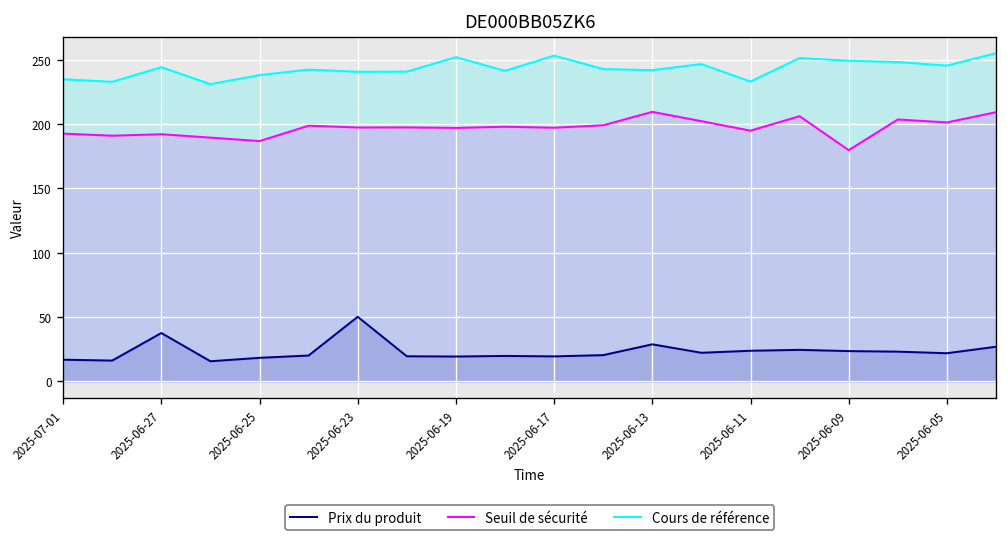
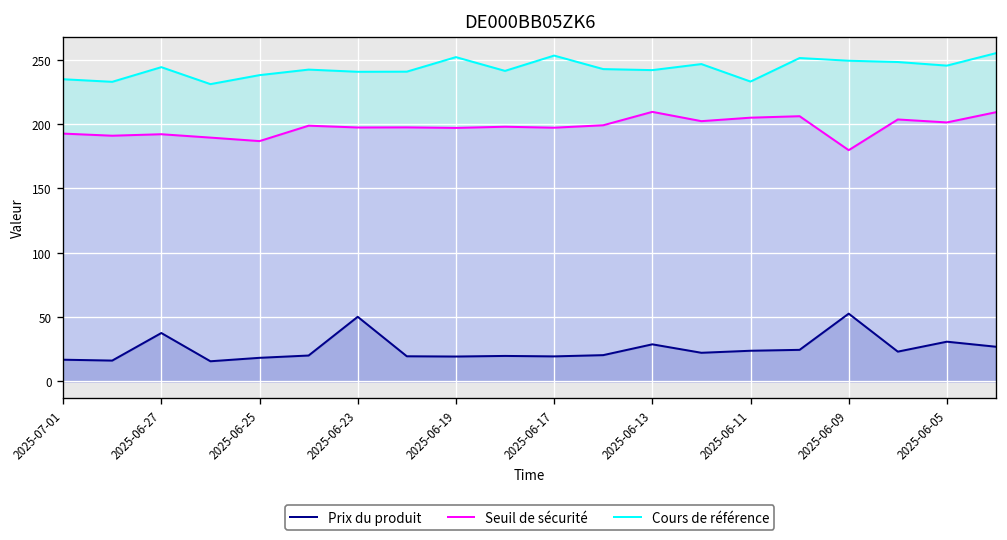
Seuil de sécurité, 2025-06-11: 195 -> 205
Prix du produit, 2025-06-09: 23 -> 53
Prix du produit, 2025-06-05: 22 -> 31
